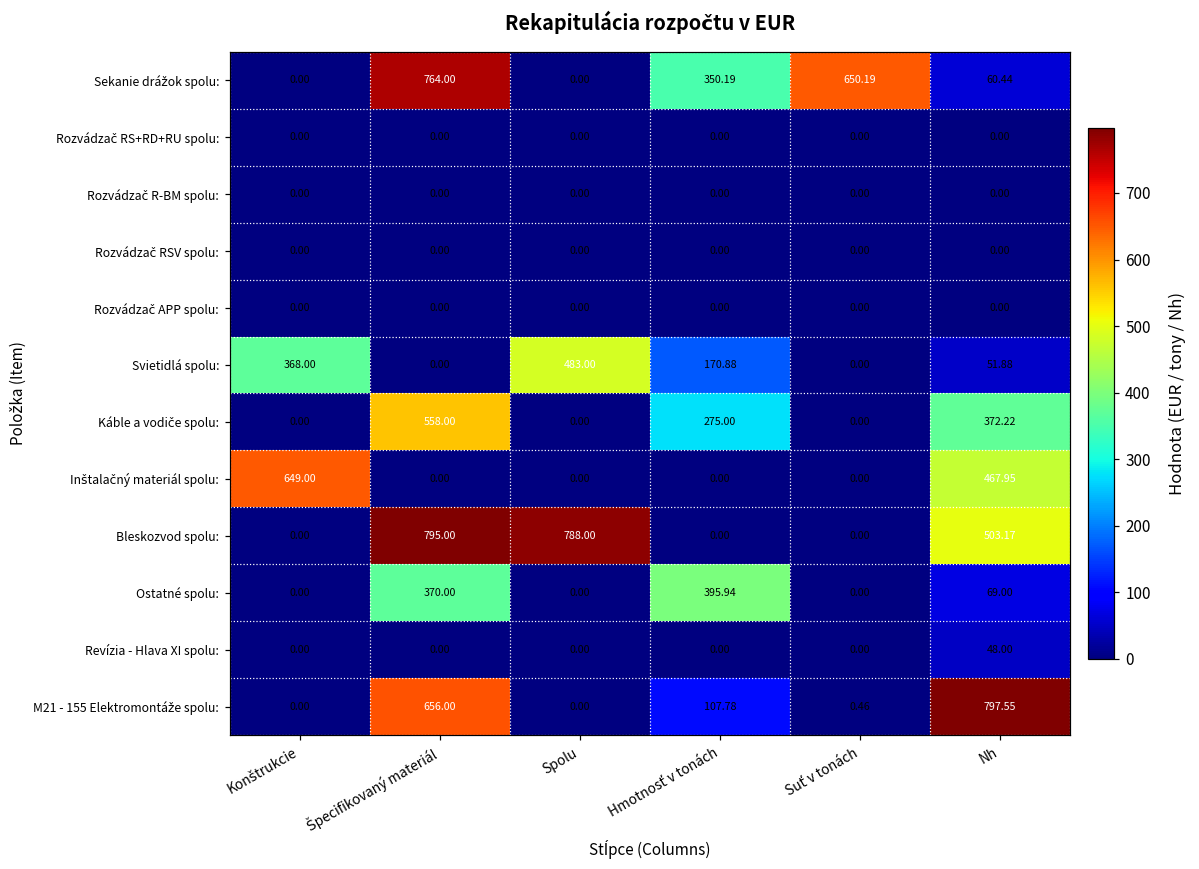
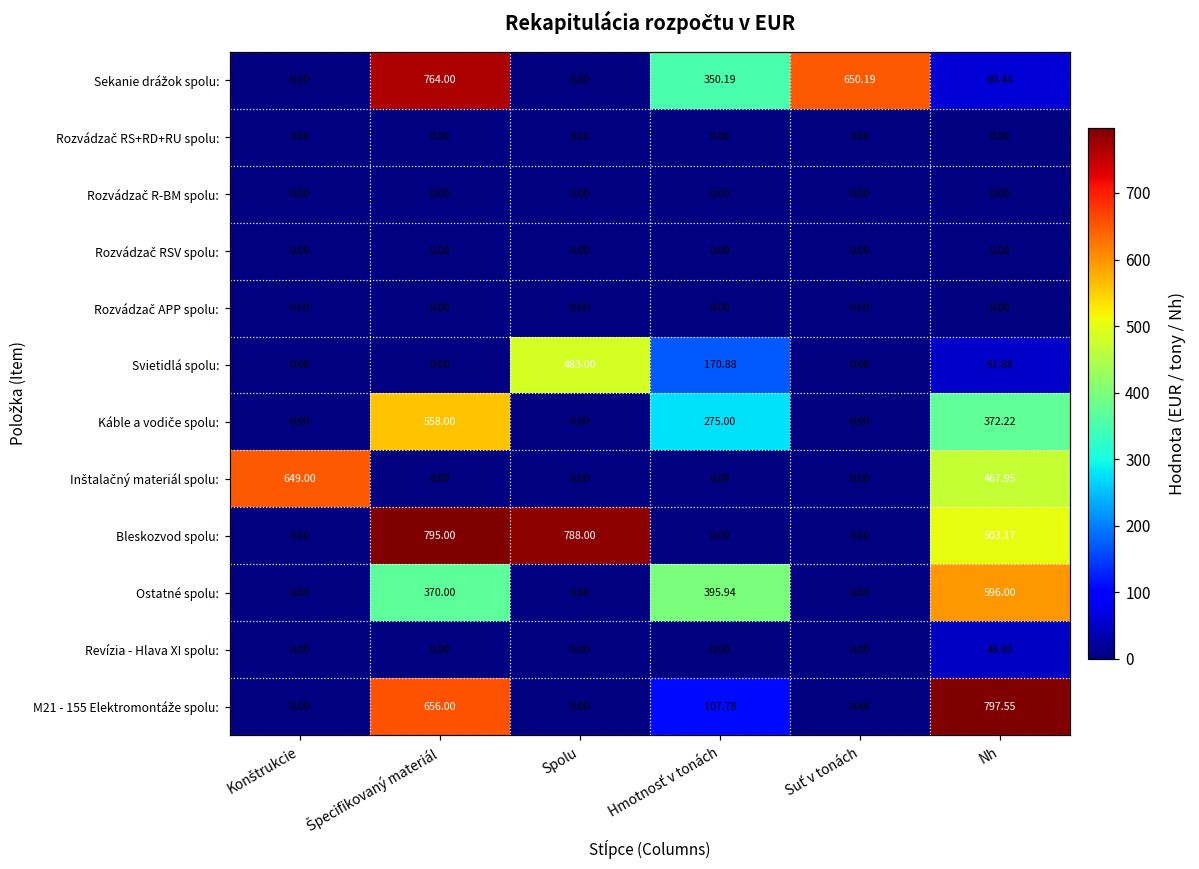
Svietidlá spolu:, Konštrukcie: 368.00 -> 0.00
Ostatné spolu:, Nh: 69.00 -> 596.00
